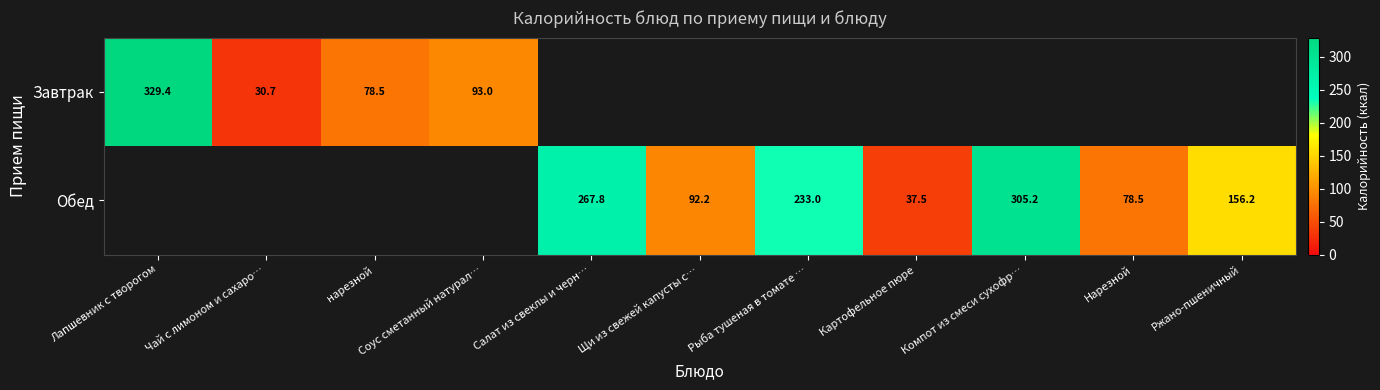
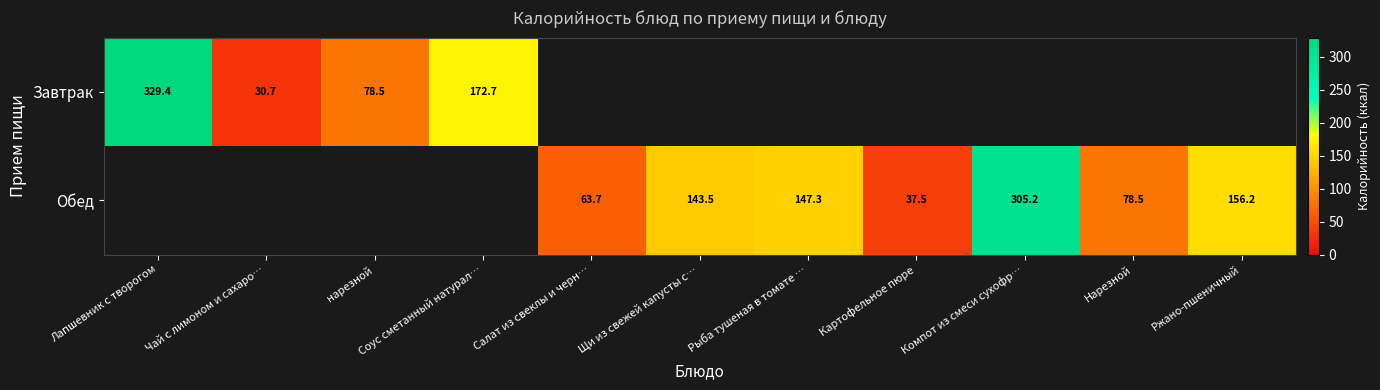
Завтрак, Соус сметанный натурал…: 93.0 -> 172.7
Обед, Салат из свеклы и черн…: 267.8 -> 63.7
Обед, Щи из свежей капусты с…: 92.2 -> 143.5
Обед, Рыба тушеная в томате …: 233.0 -> 147.3
